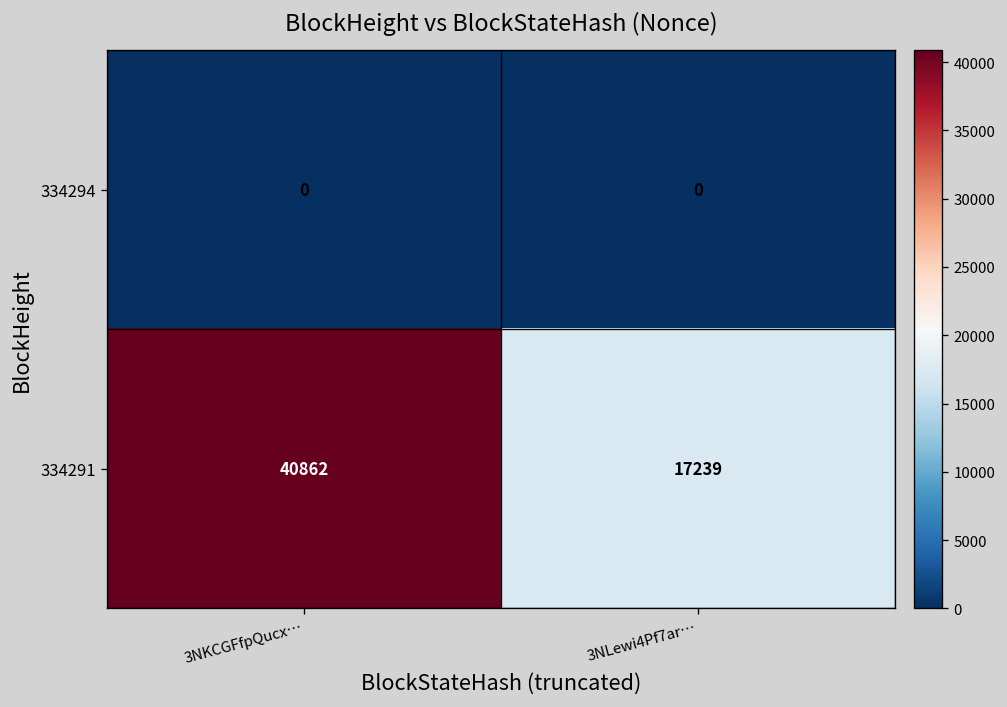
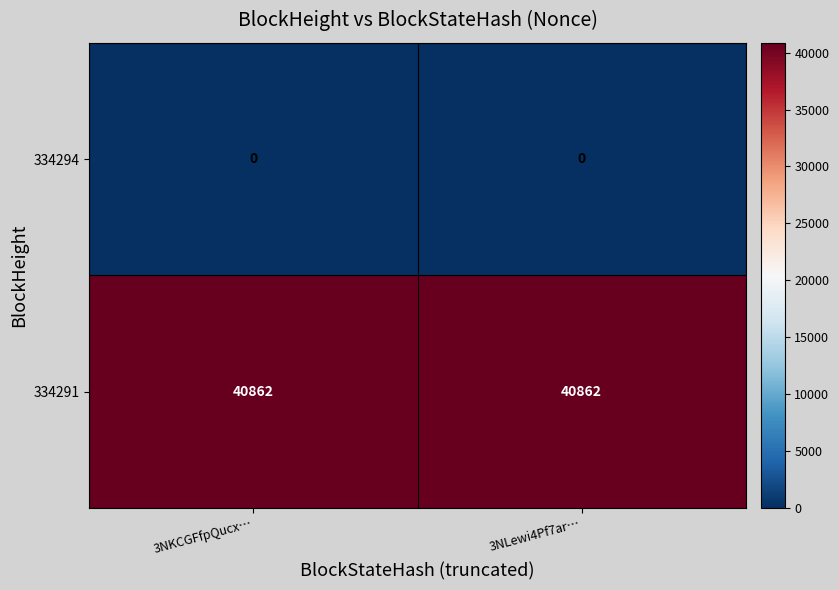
334291, 3NLewi4Pf7ar…: 17239 -> 40862
